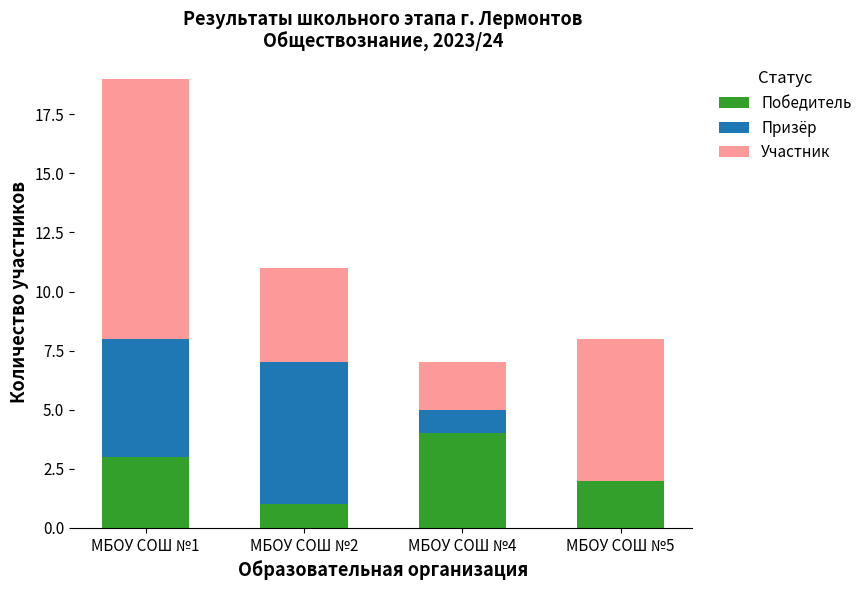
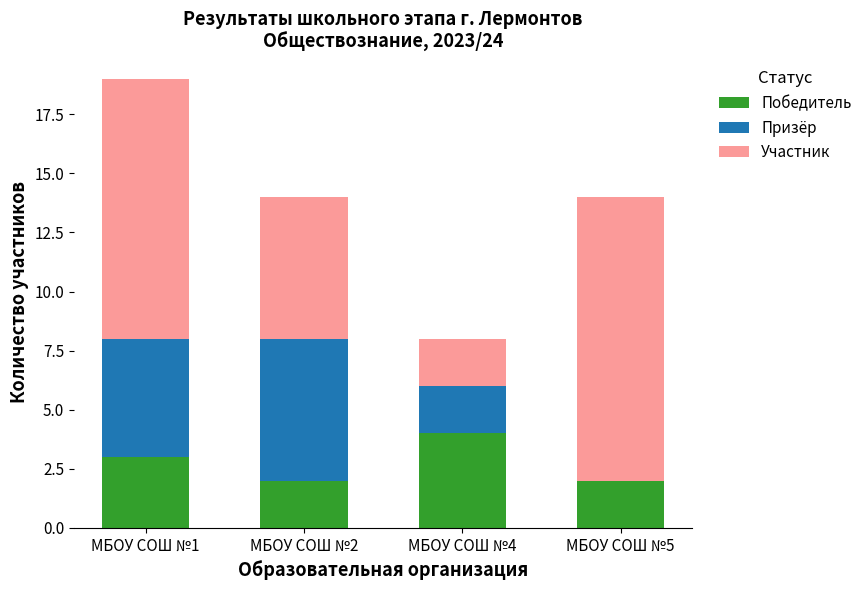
Победитель, МБОУ СОШ №2: 1 -> 2
Участник, МБОУ СОШ №2: 4 -> 6
Призёр, МБОУ СОШ №4: 1 -> 2
Участник, МБОУ СОШ №5: 6 -> 12
